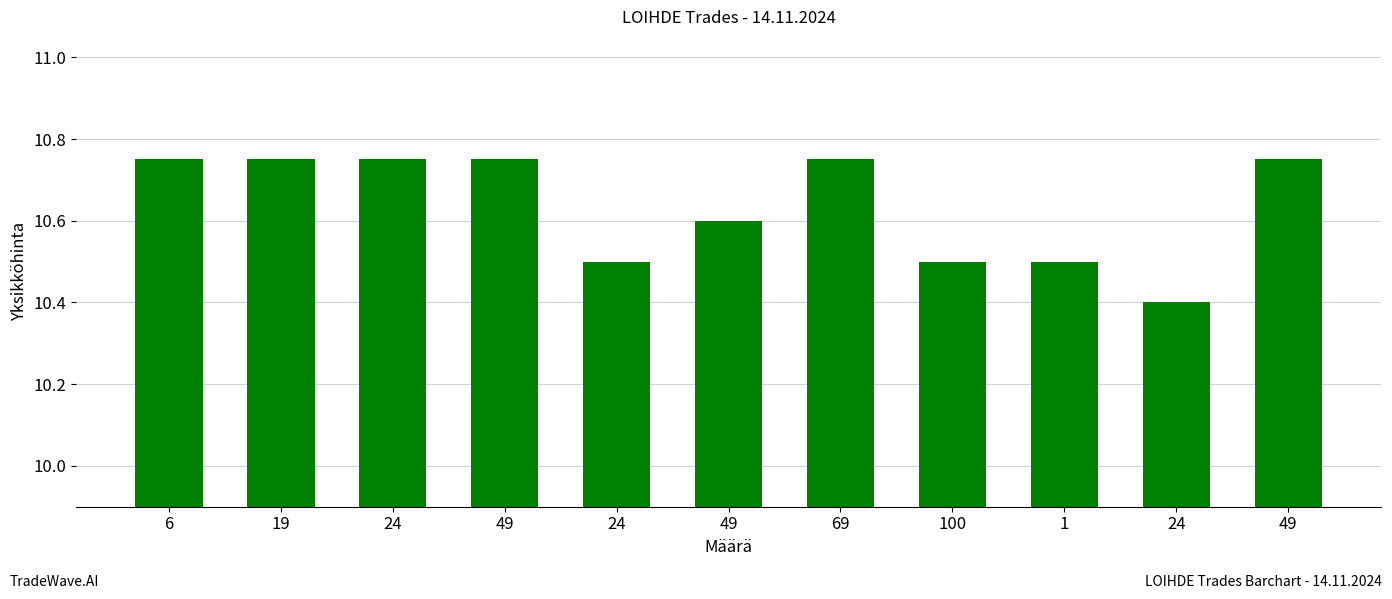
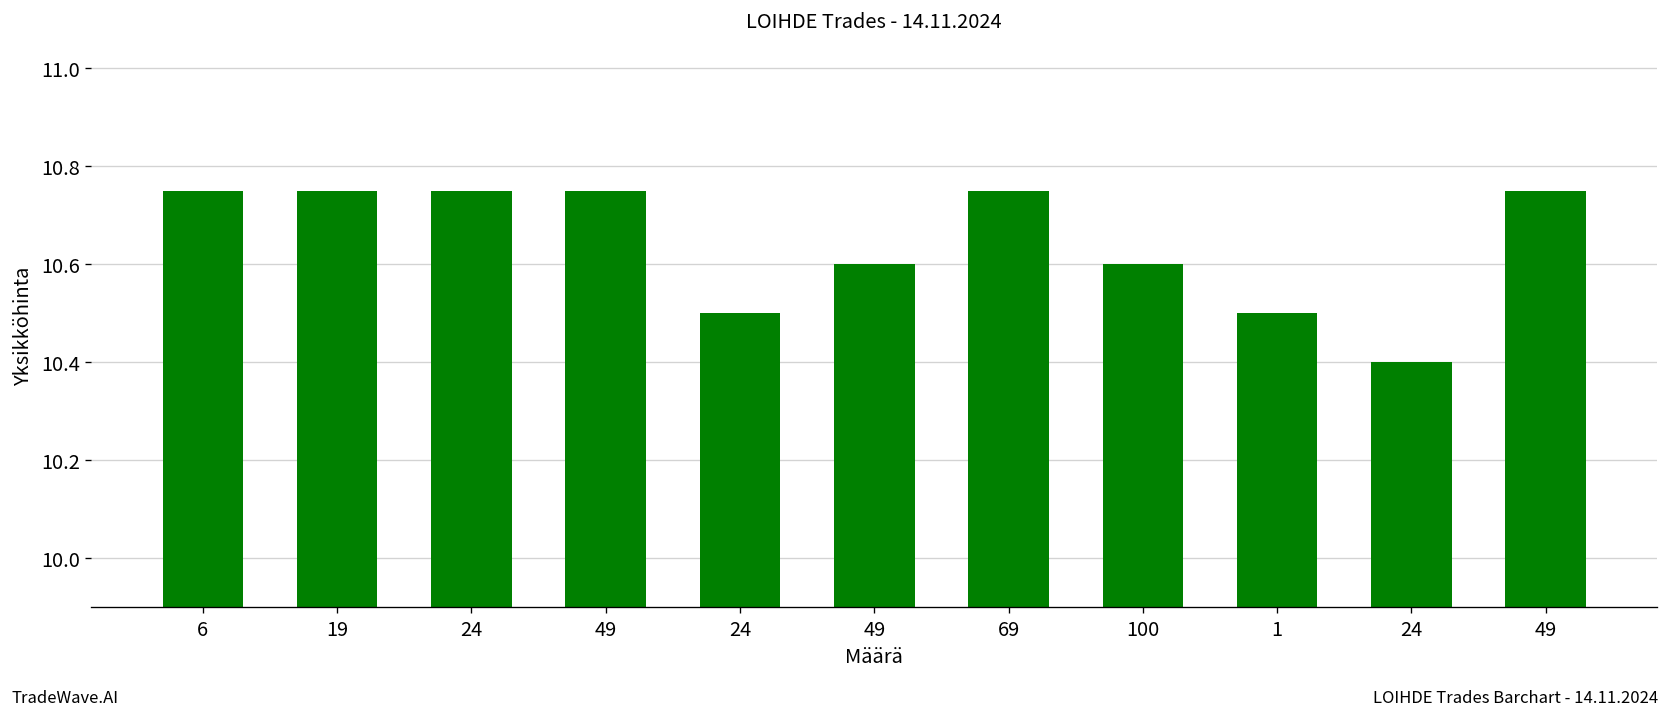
100: 10.5 -> 10.6
